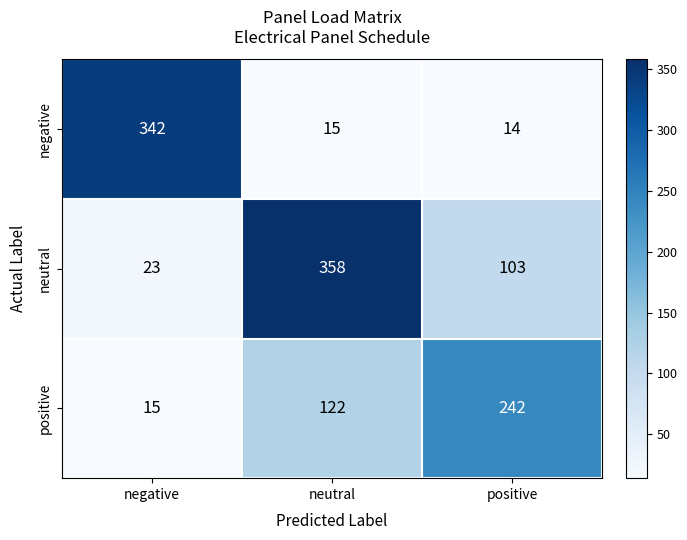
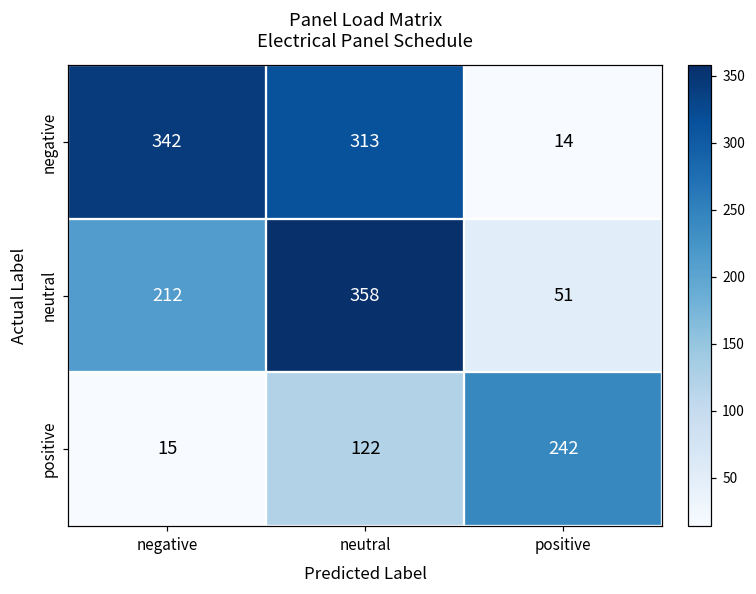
negative, neutral: 15 -> 313
neutral, negative: 23 -> 212
neutral, positive: 103 -> 51
